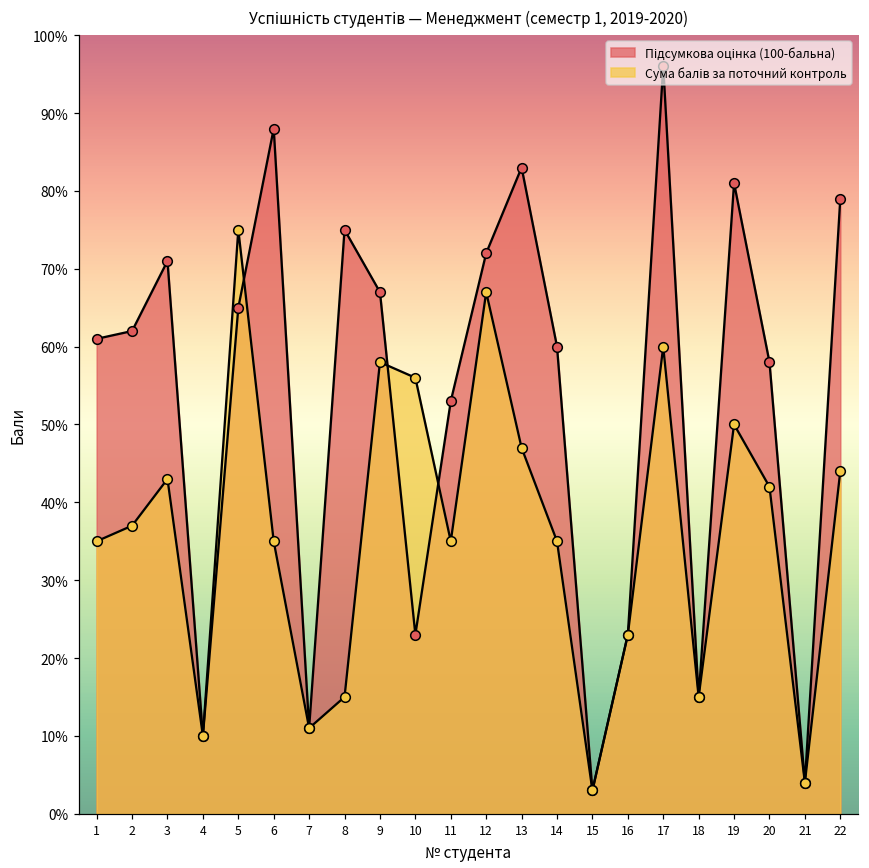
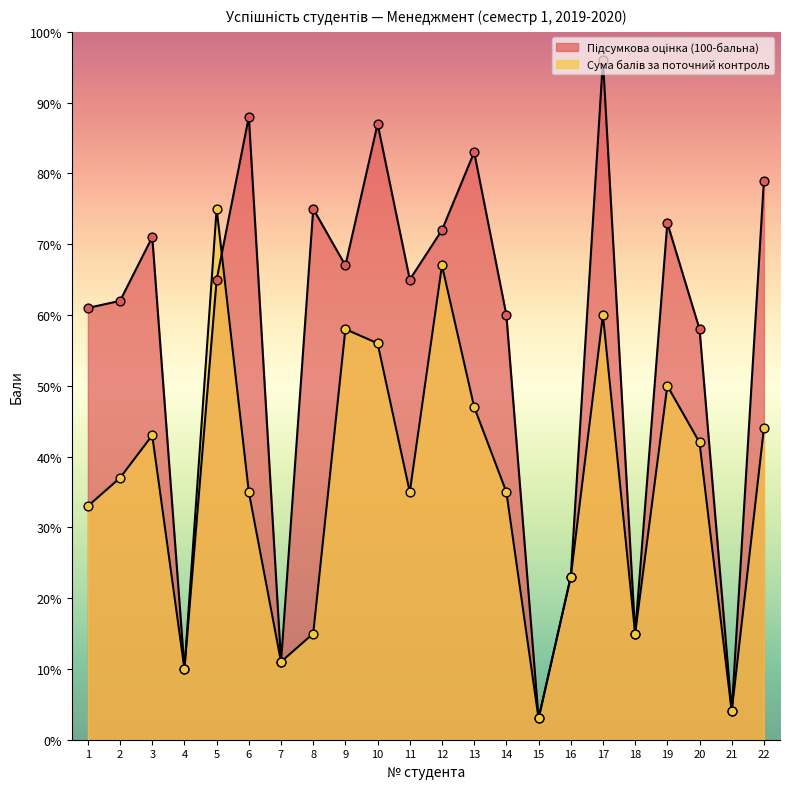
Сума балів за поточний контроль, 1: 35% -> 33%
Підсумкова оцінка (100-бальна), 10: 23% -> 87%
Підсумкова оцінка (100-бальна), 11: 53% -> 65%
Підсумкова оцінка (100-бальна), 19: 81% -> 73%
